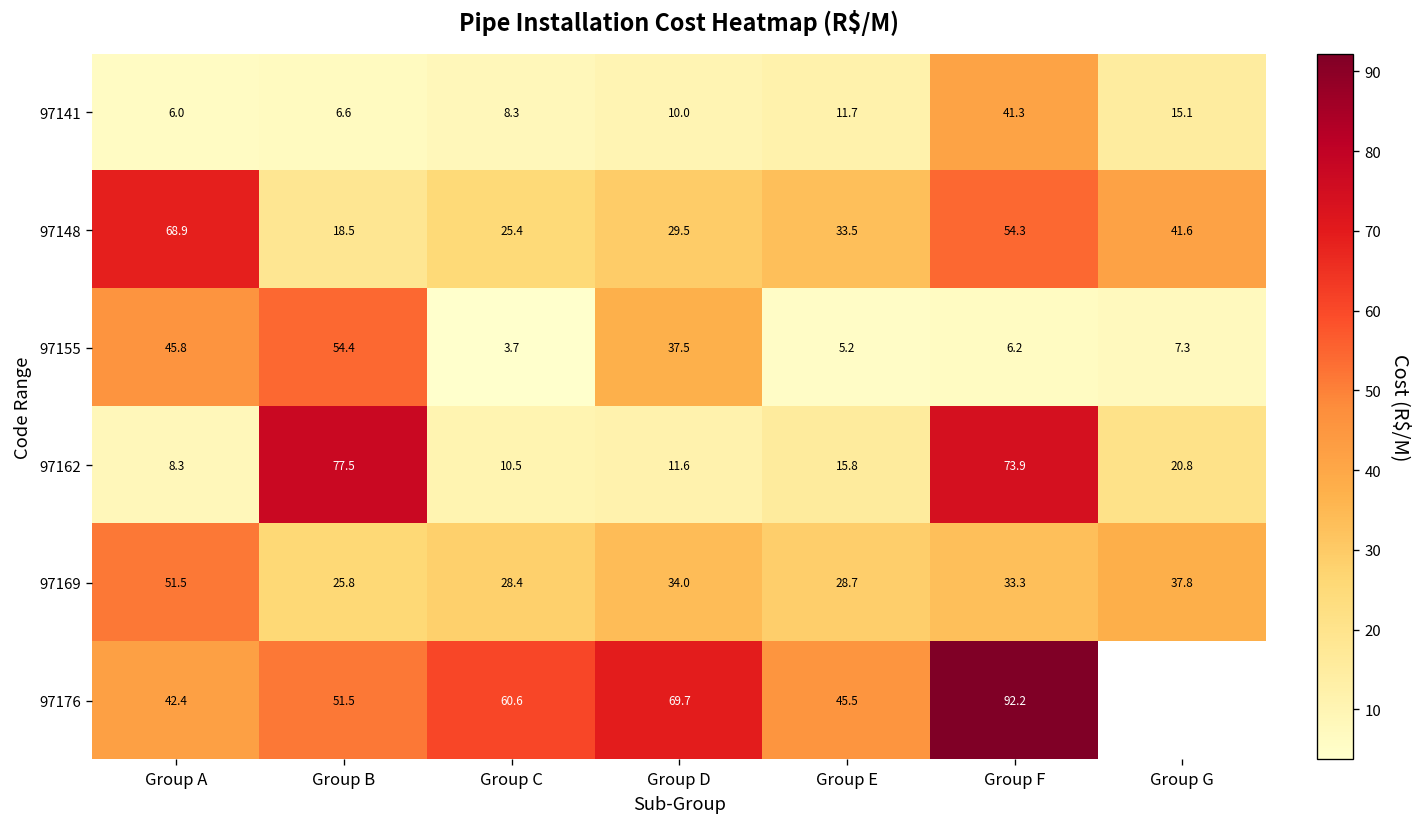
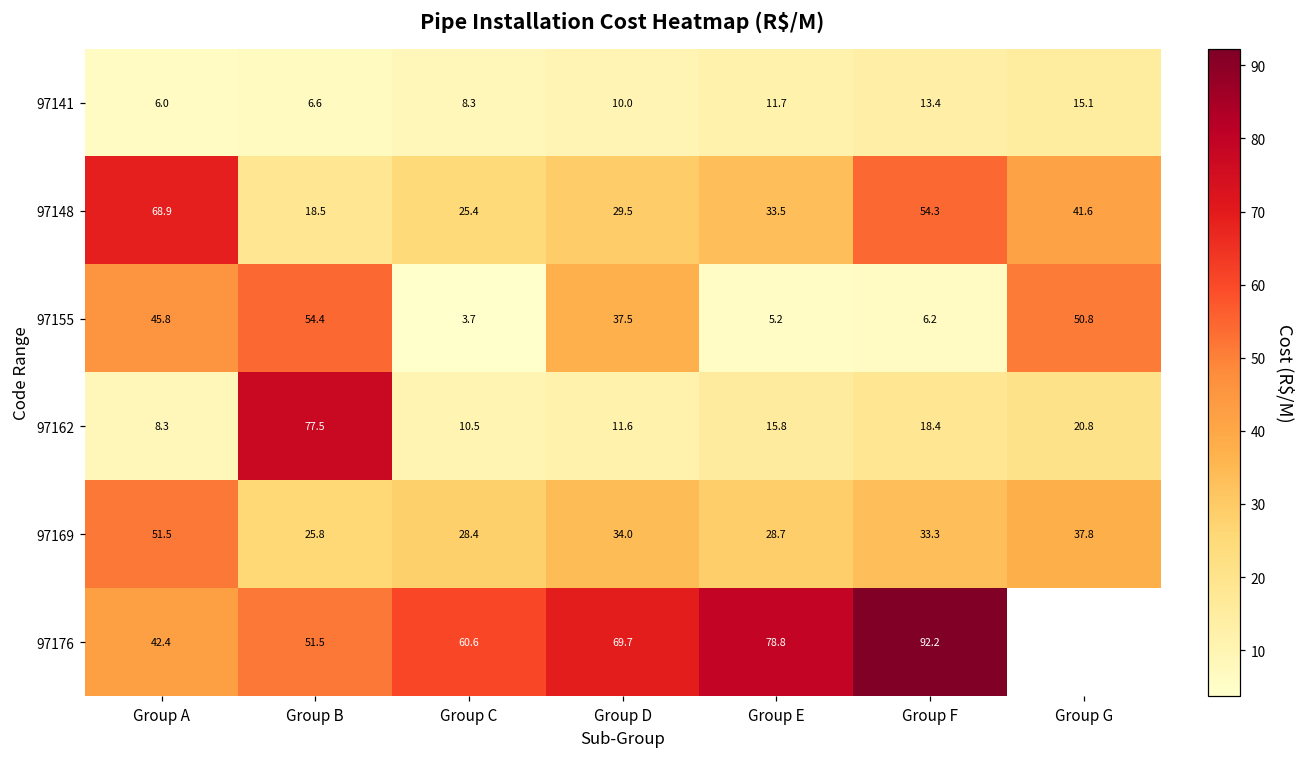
97141, Group F: 41.3 -> 13.4
97155, Group G: 7.3 -> 50.8
97162, Group F: 73.9 -> 18.4
97176, Group E: 45.5 -> 78.8
